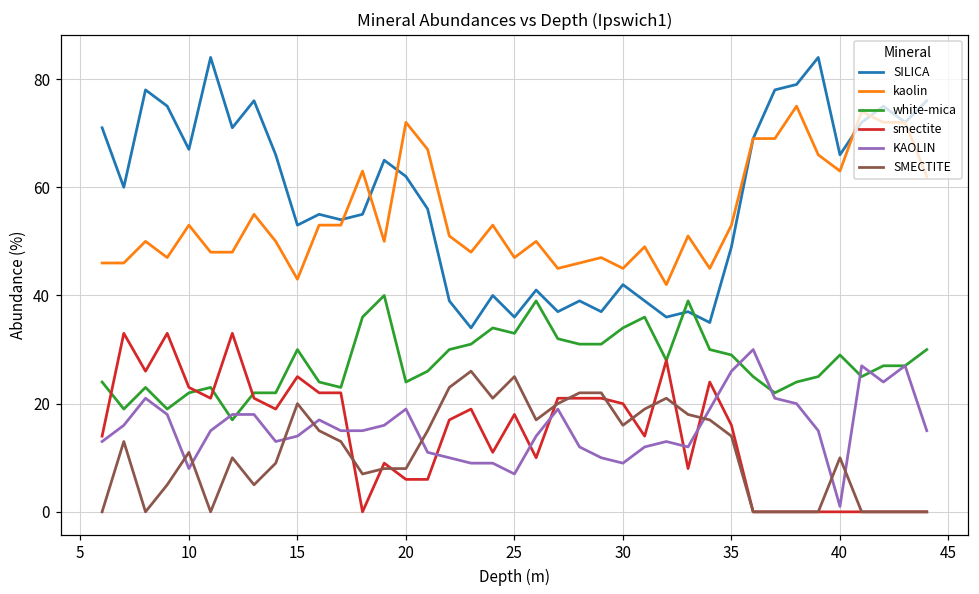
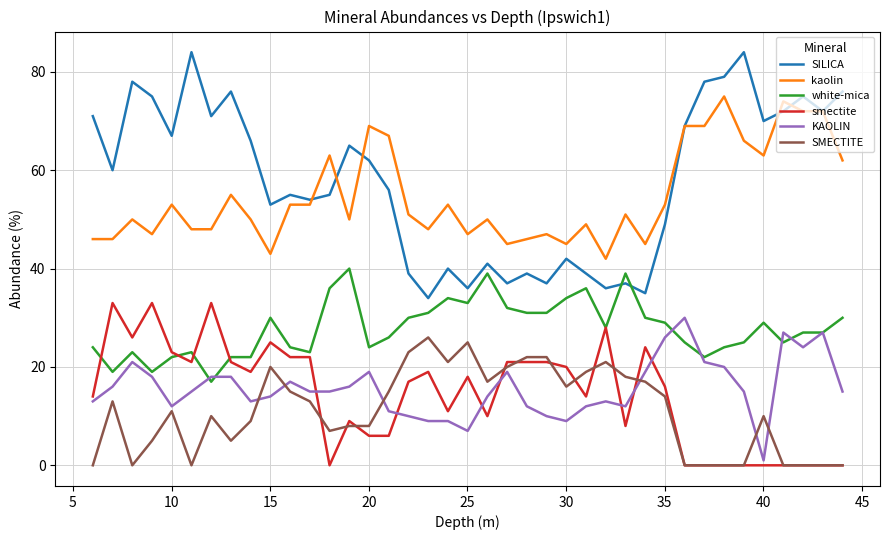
KAOLIN, 10: 8 -> 12
kaolin, 20: 72 -> 69
SILICA, 40: 66 -> 70
